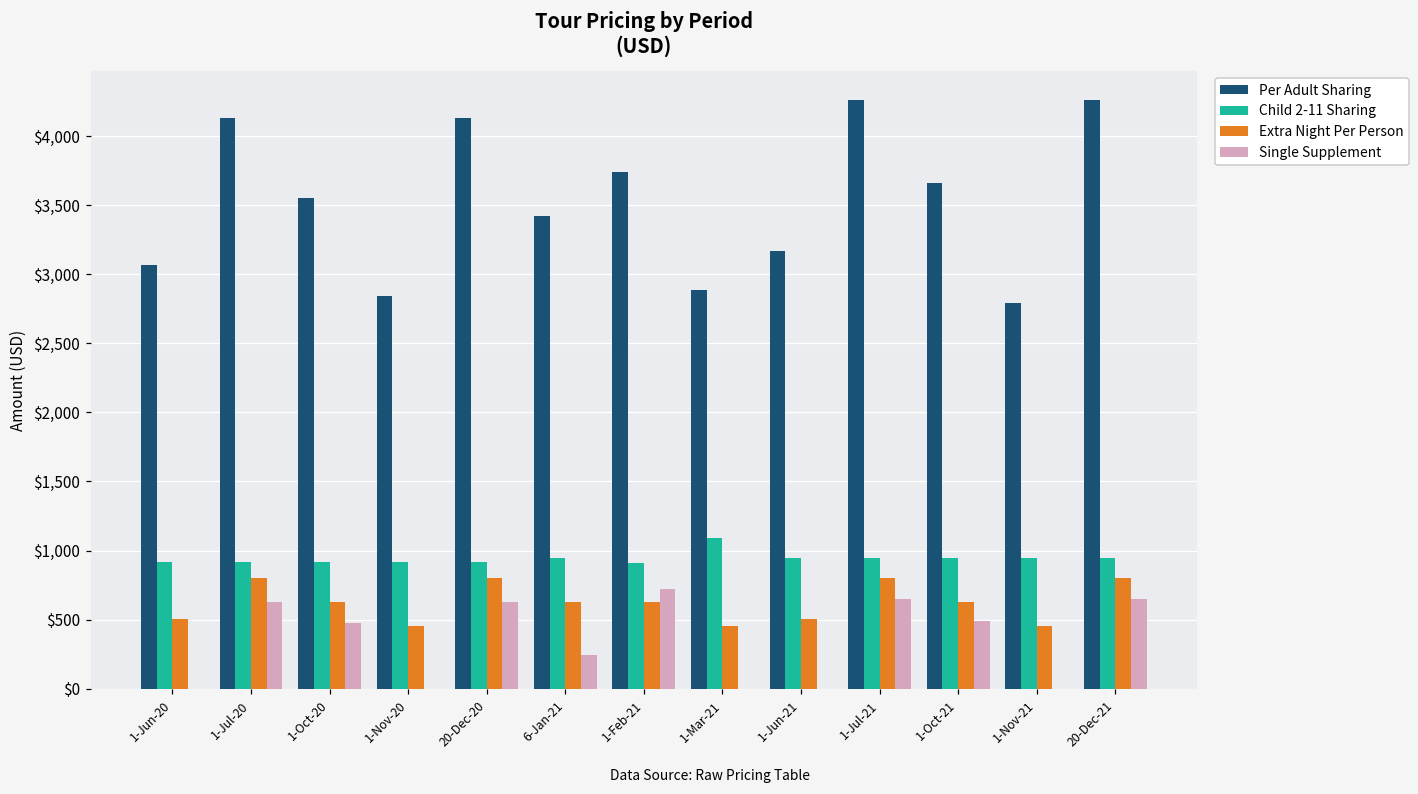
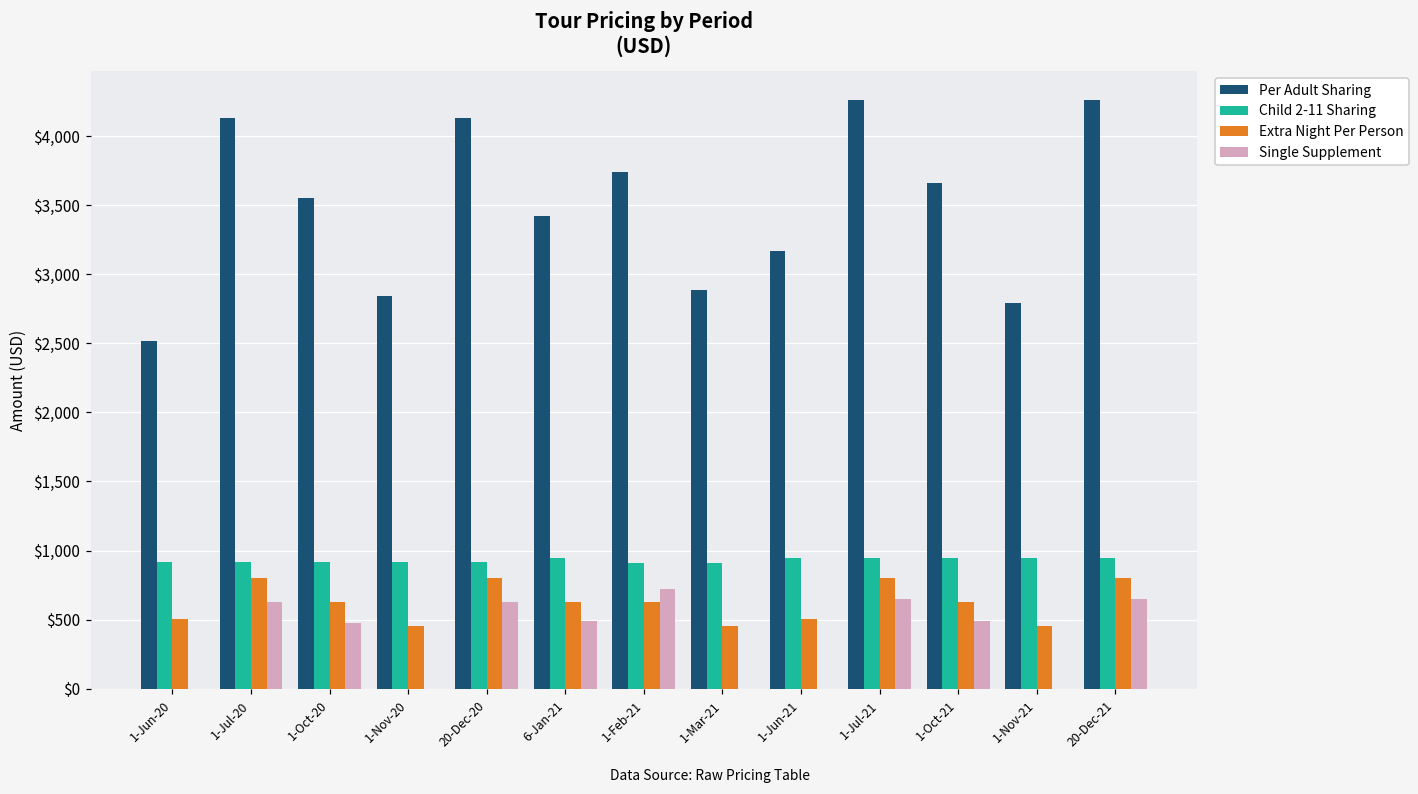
Per Adult Sharing, 1-Jun-20: $3,070 -> $2,520
Single Supplement, 6-Jan-21: $240 -> $490
Child 2-11 Sharing, 1-Mar-21: $1,090 -> $910
